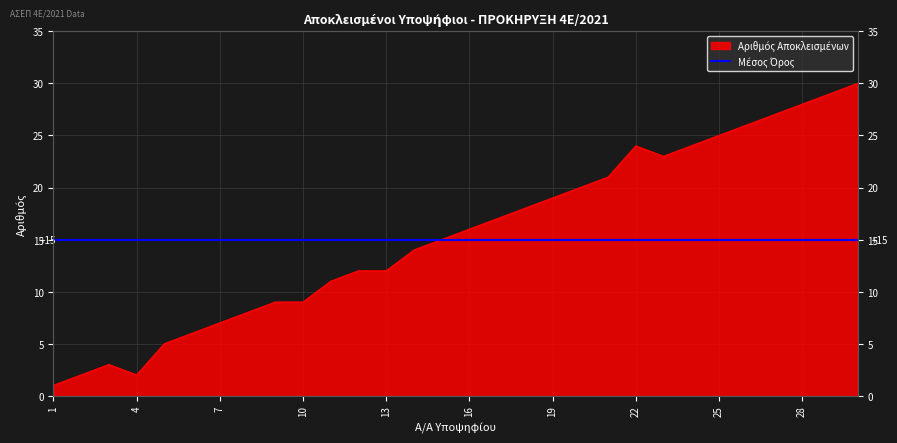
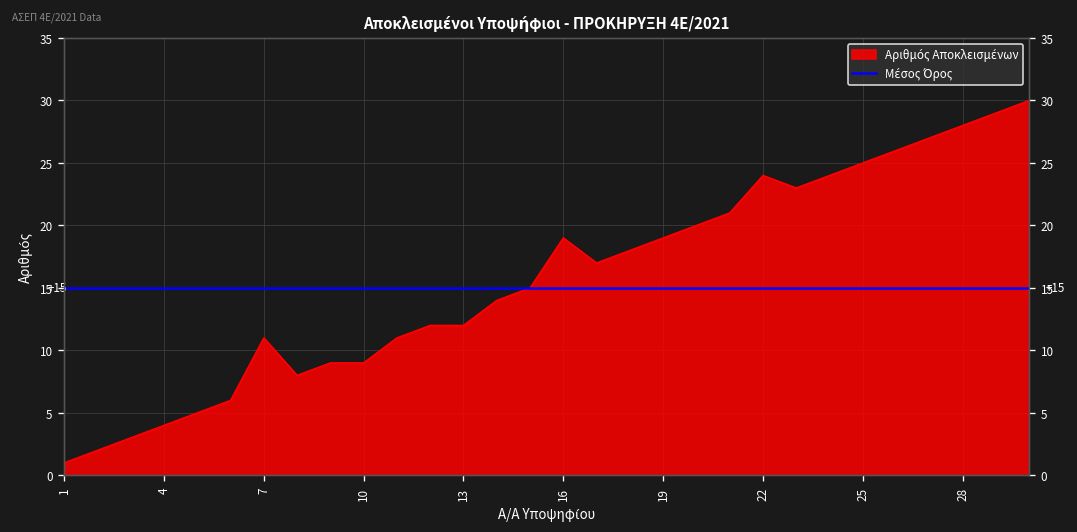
Αριθμός Αποκλεισμένων, 4: 2 -> 4
Αριθμός Αποκλεισμένων, 7: 7 -> 11
Αριθμός Αποκλεισμένων, 16: 16 -> 19
